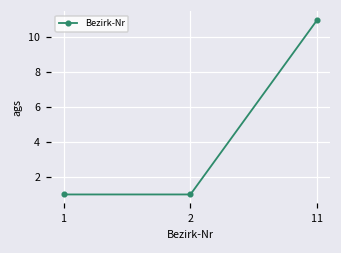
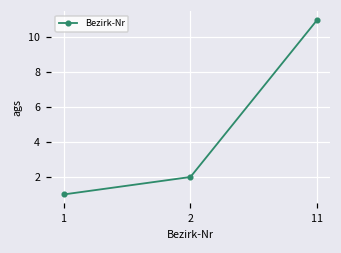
2: 1 -> 2
